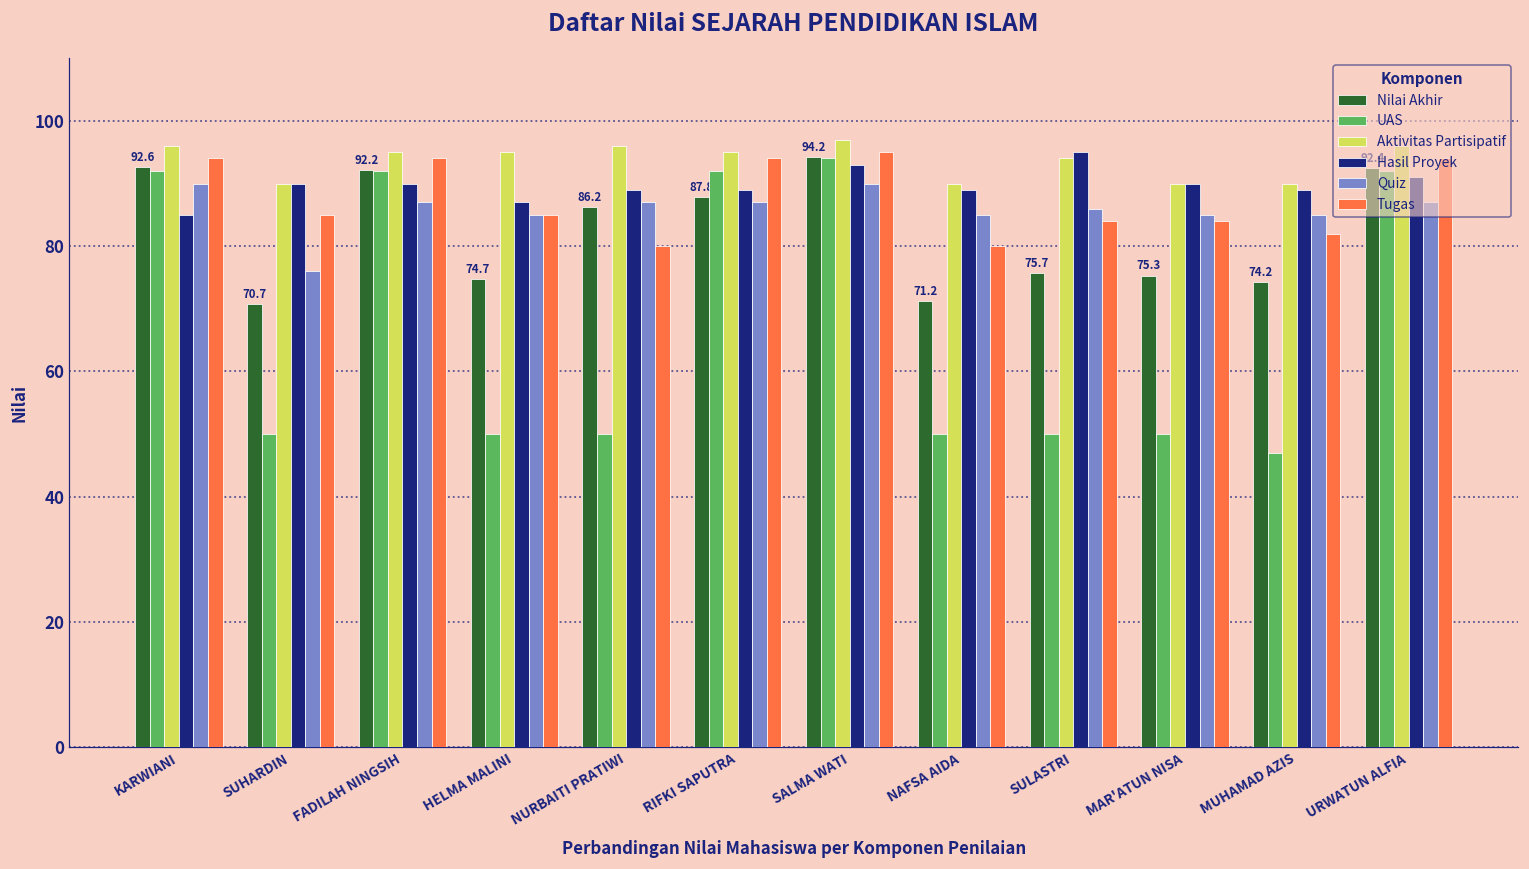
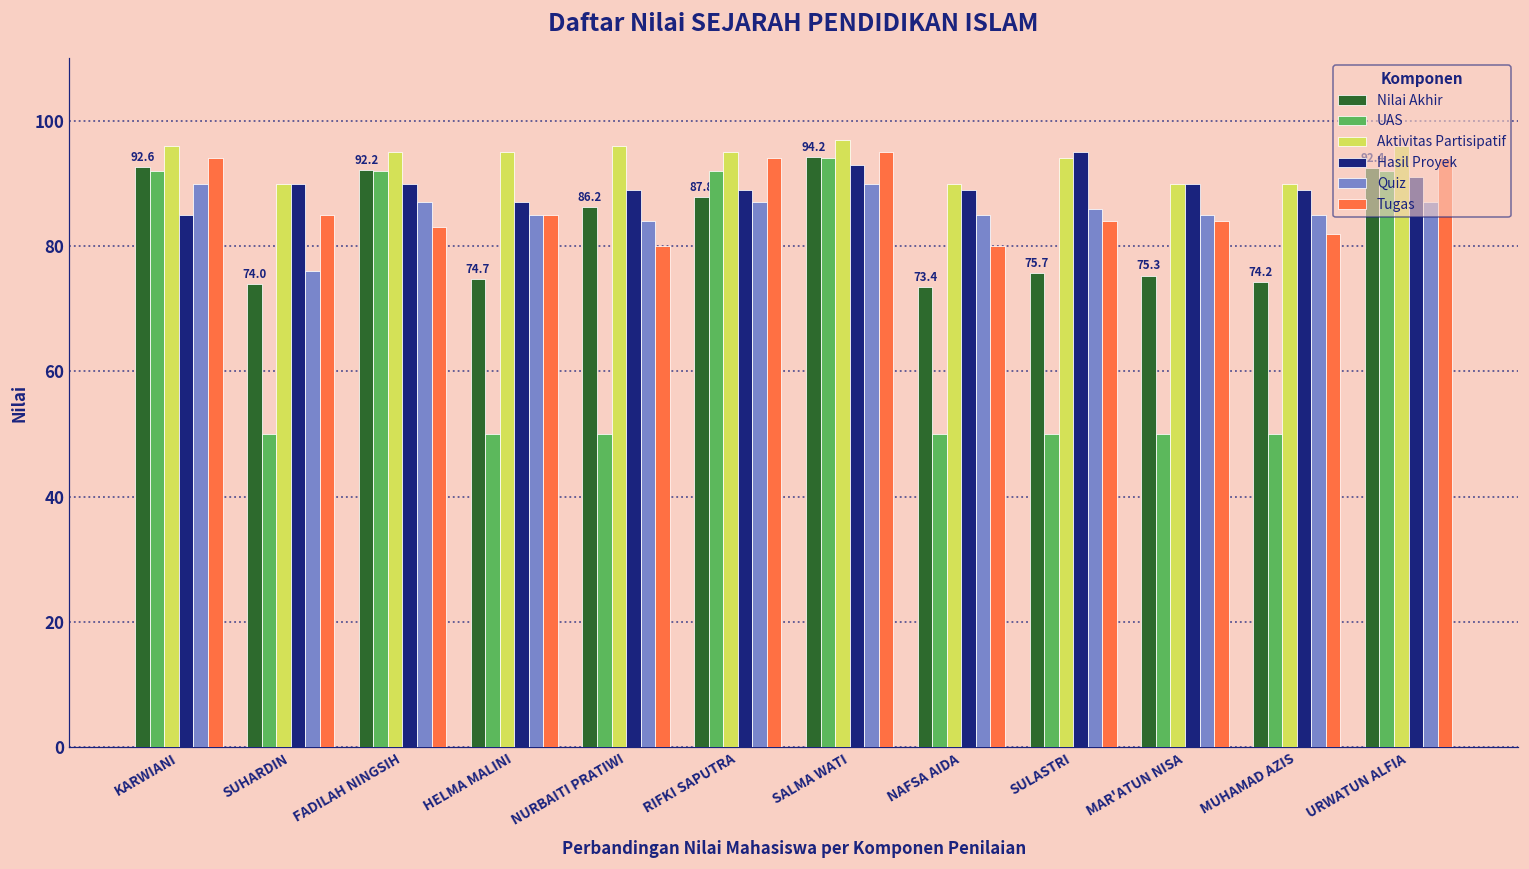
Nilai Akhir, SUHARDIN: 70.7 -> 74.0
Tugas, FADILAH NINGSIH: 94 -> 83
Quiz, NURBAITI PRATIWI: 87 -> 84
Nilai Akhir, NAFSA AIDA: 71.2 -> 73.4
UAS, MUHAMAD AZIS: 47 -> 50
